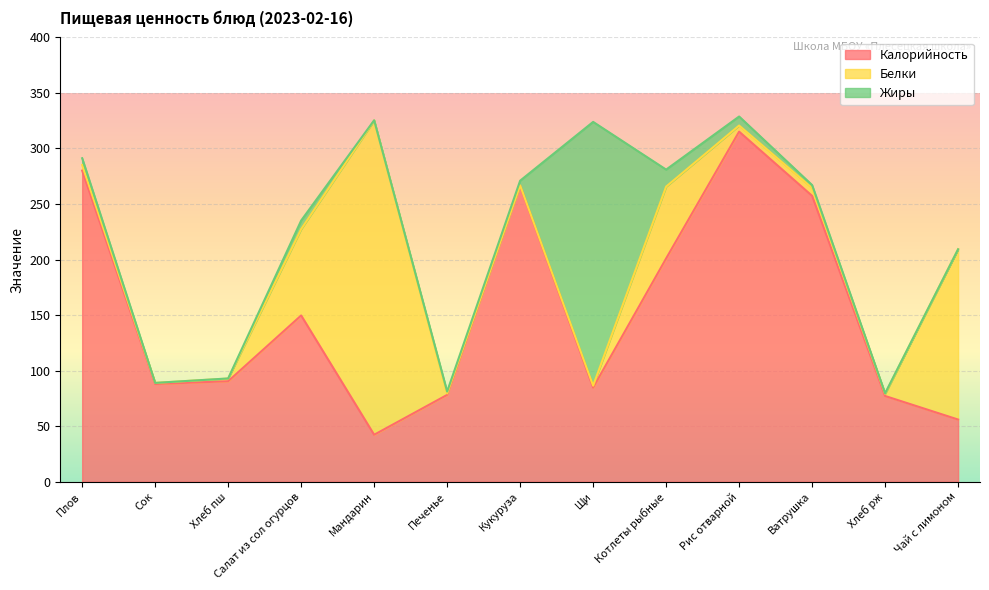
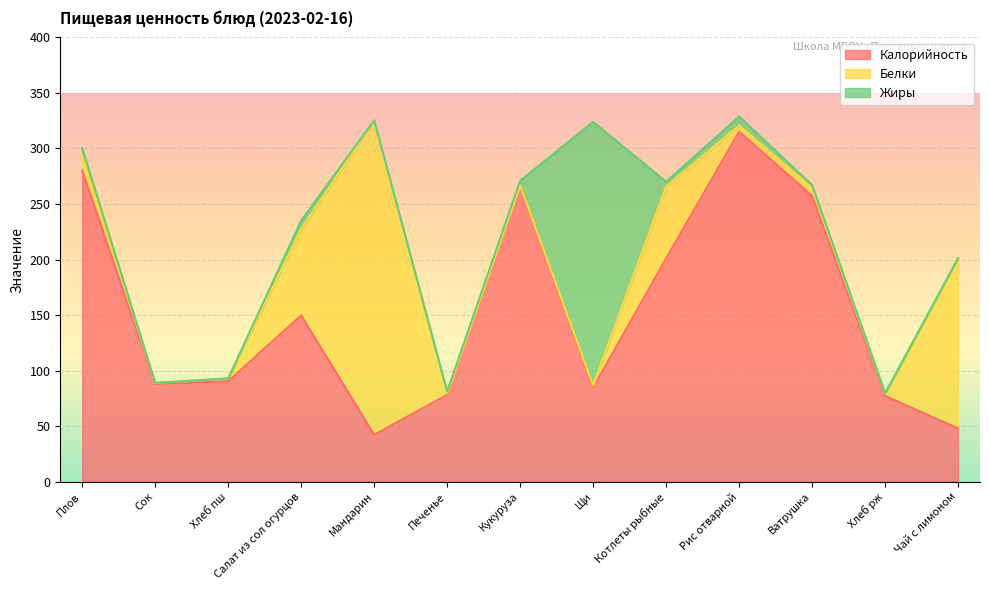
Белки, Плов: 5 -> 14
Жиры, Котлеты рыбные: 15 -> 4
Калорийность, Чай с лимоном: 56 -> 48
